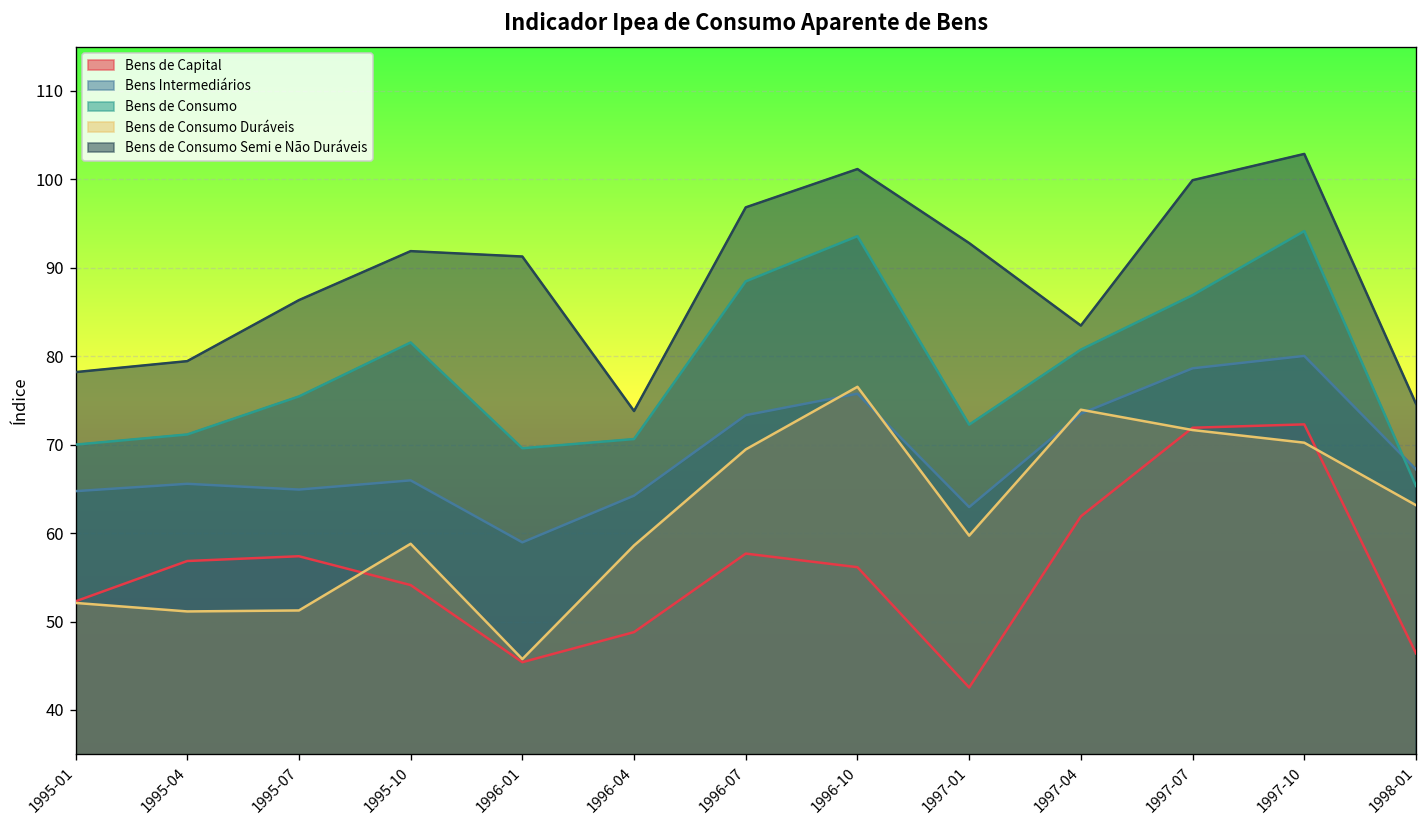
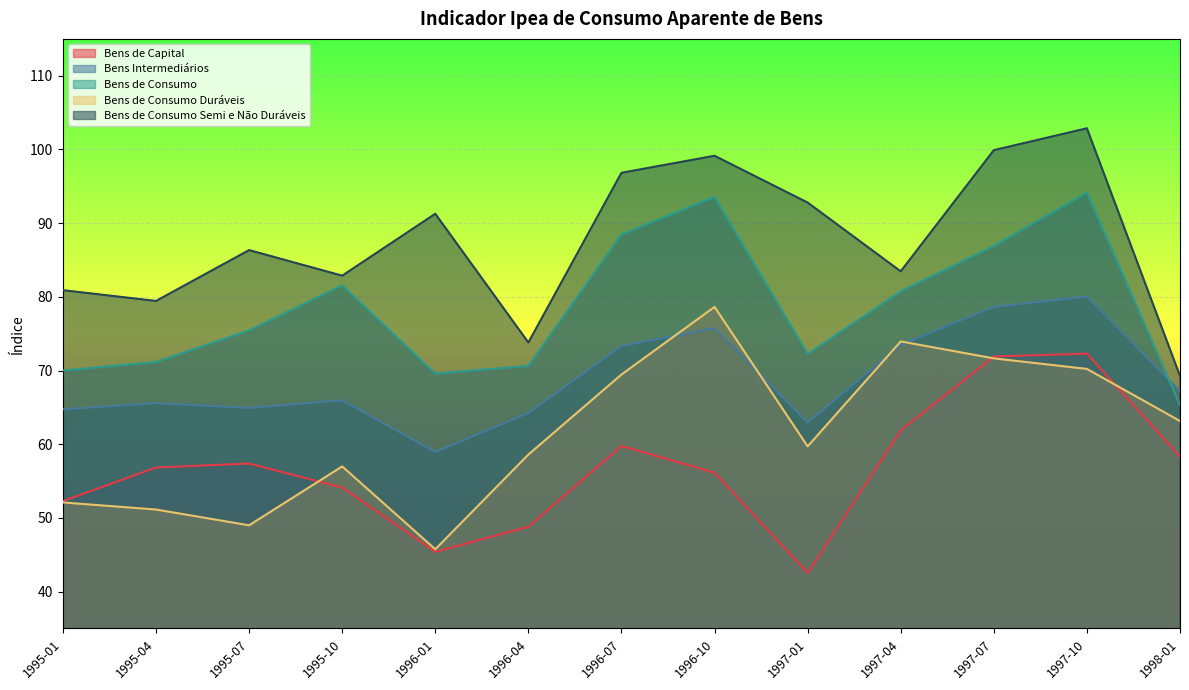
Bens de Consumo Semi e Não Duráveis, 1995-01: 78 -> 81
Bens de Consumo Duráveis, 1995-07: 51 -> 49
Bens de Consumo Duráveis, 1995-10: 59 -> 57
Bens de Consumo Semi e Não Duráveis, 1995-10: 92 -> 83
Bens de Capital, 1996-07: 58 -> 60
Bens de Consumo Duráveis, 1996-10: 77 -> 79
Bens de Consumo Semi e Não Duráveis, 1996-10: 101 -> 99
Bens de Capital, 1998-01: 46 -> 58
Bens de Consumo Semi e Não Duráveis, 1998-01: 75 -> 69
